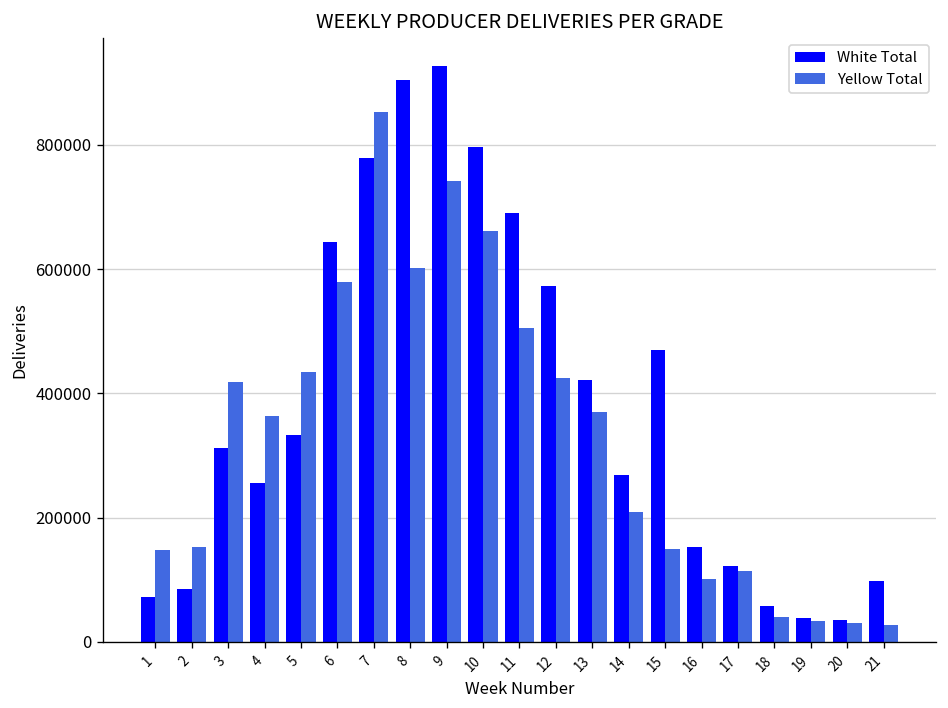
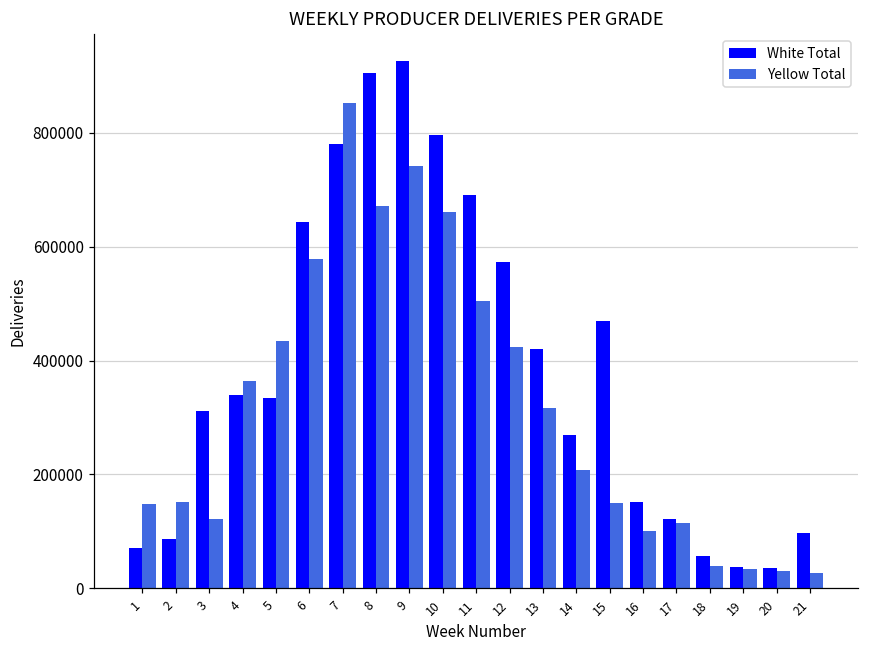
Yellow Total, 3: 420000 -> 120000
White Total, 4: 260000 -> 340000
Yellow Total, 8: 600000 -> 670000
Yellow Total, 13: 370000 -> 320000
